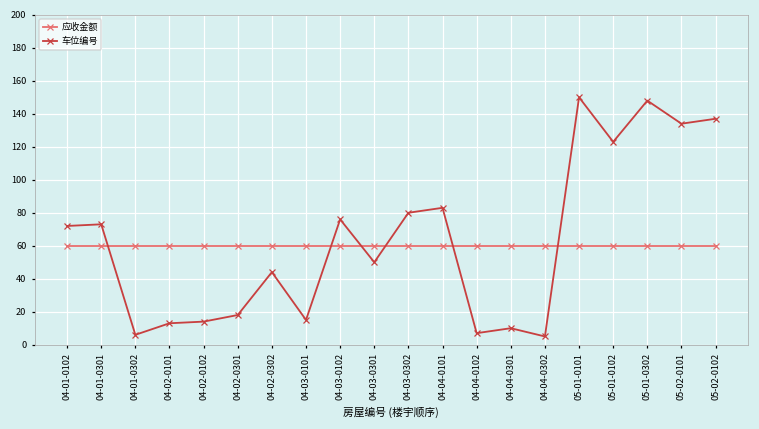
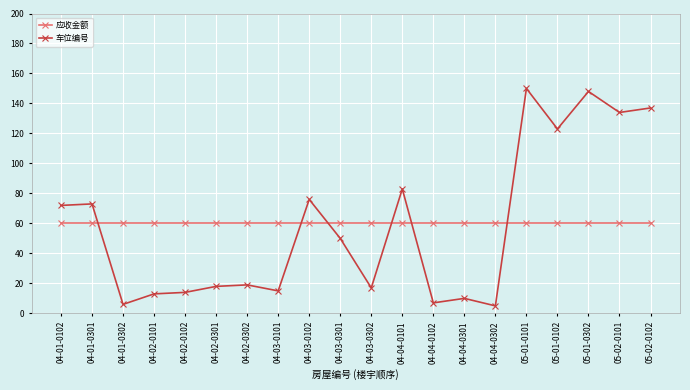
车位编号, 04-02-0302: 44 -> 19
车位编号, 04-03-0302: 80 -> 17
